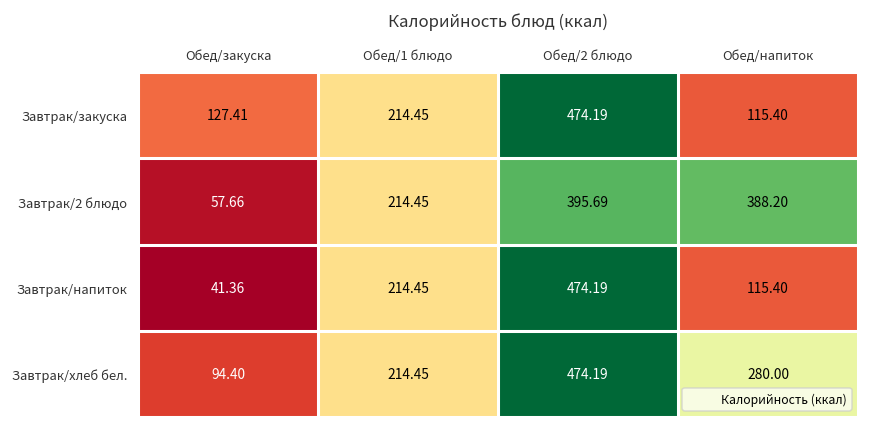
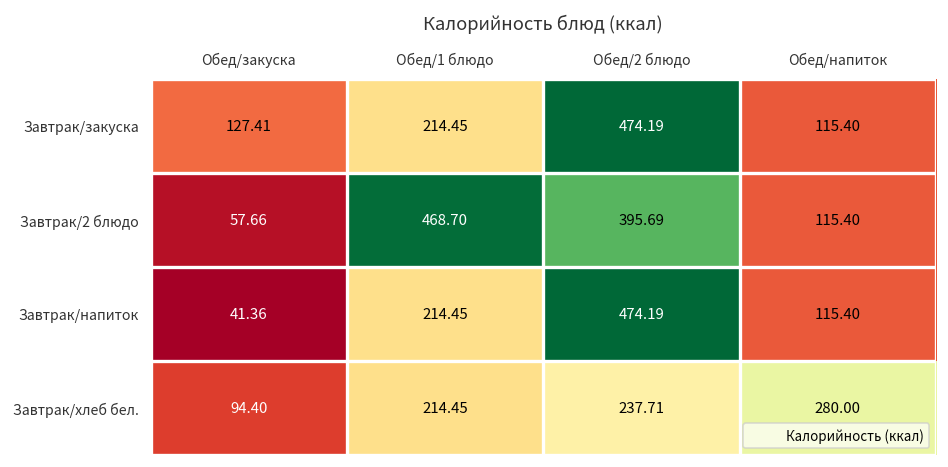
Завтрак/2 блюдо, Обед/1 блюдо: 214.45 -> 468.70
Завтрак/2 блюдо, Обед/напиток: 388.20 -> 115.40
Завтрак/хлеб бел., Обед/2 блюдо: 474.19 -> 237.71
